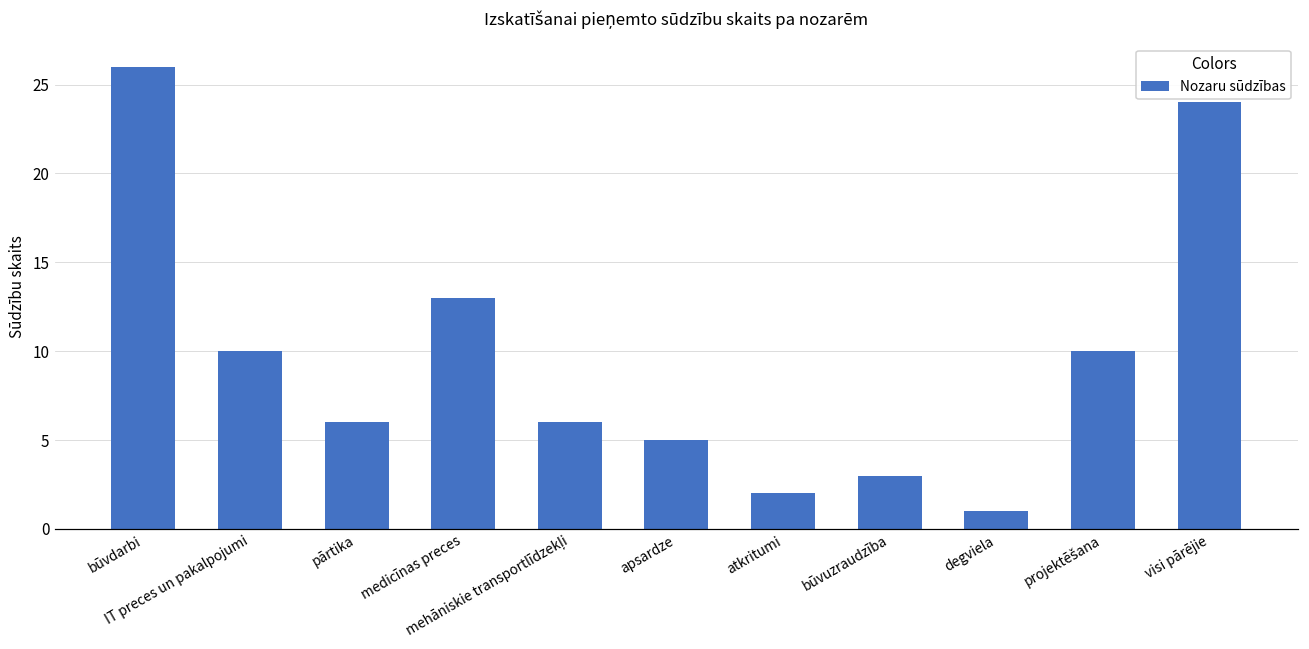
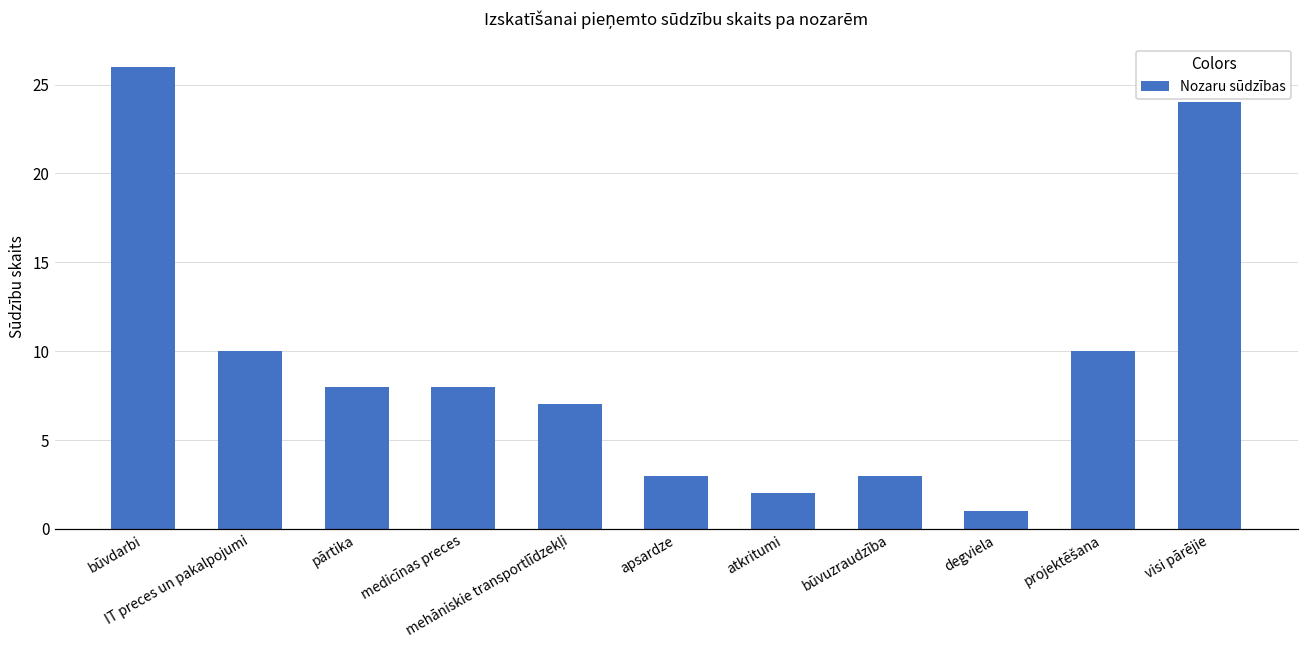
pārtika: 6 -> 8
medicīnas preces: 13 -> 8
mehāniskie transportlīdzekļi: 6 -> 7
apsardze: 5 -> 3
